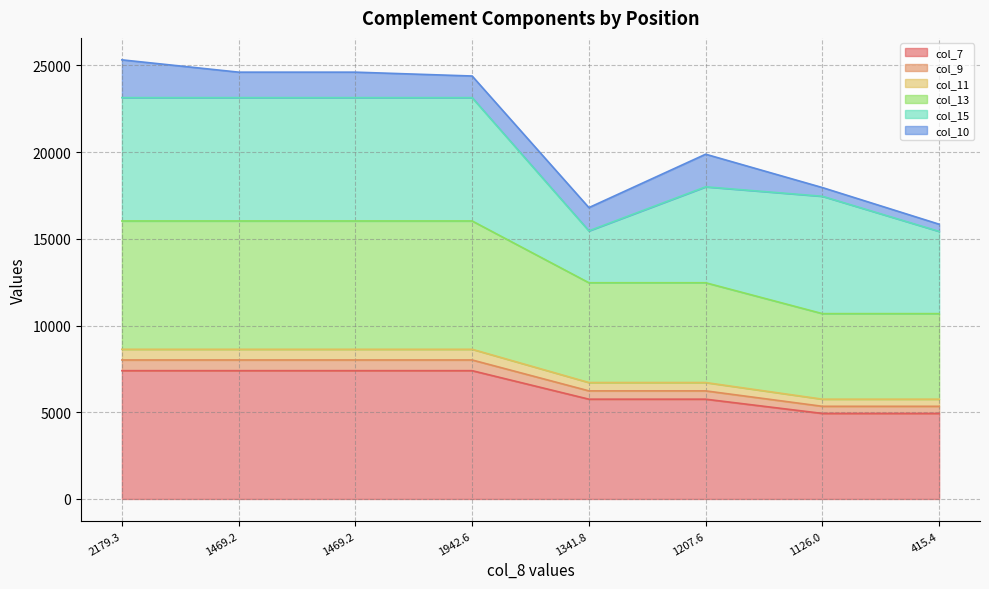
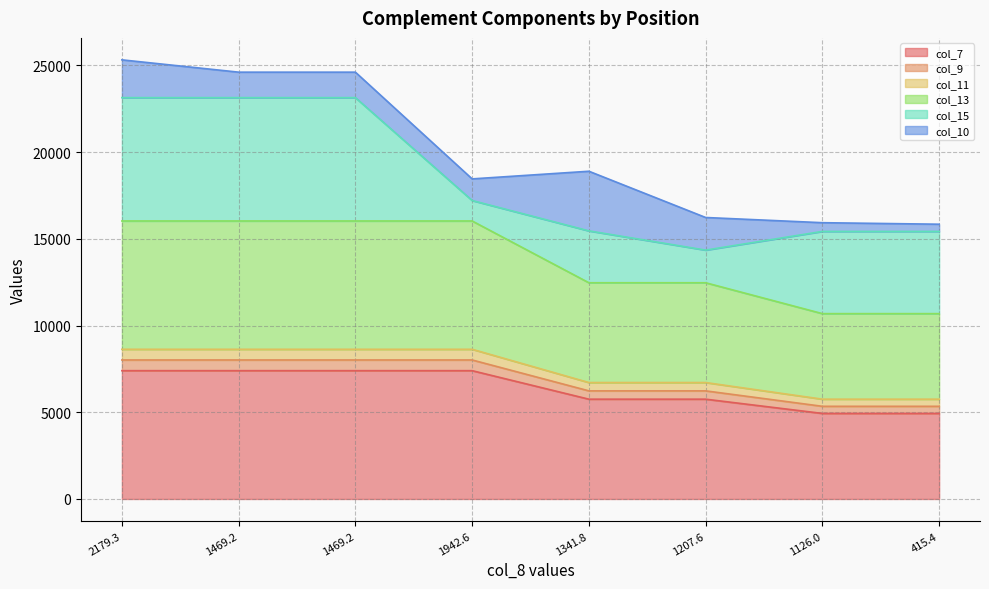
col_15, 1942.6: 7100 -> 1200
col_10, 1341.8: 1300 -> 3400
col_15, 1207.6: 5500 -> 1900
col_15, 1126.0: 6800 -> 4700
